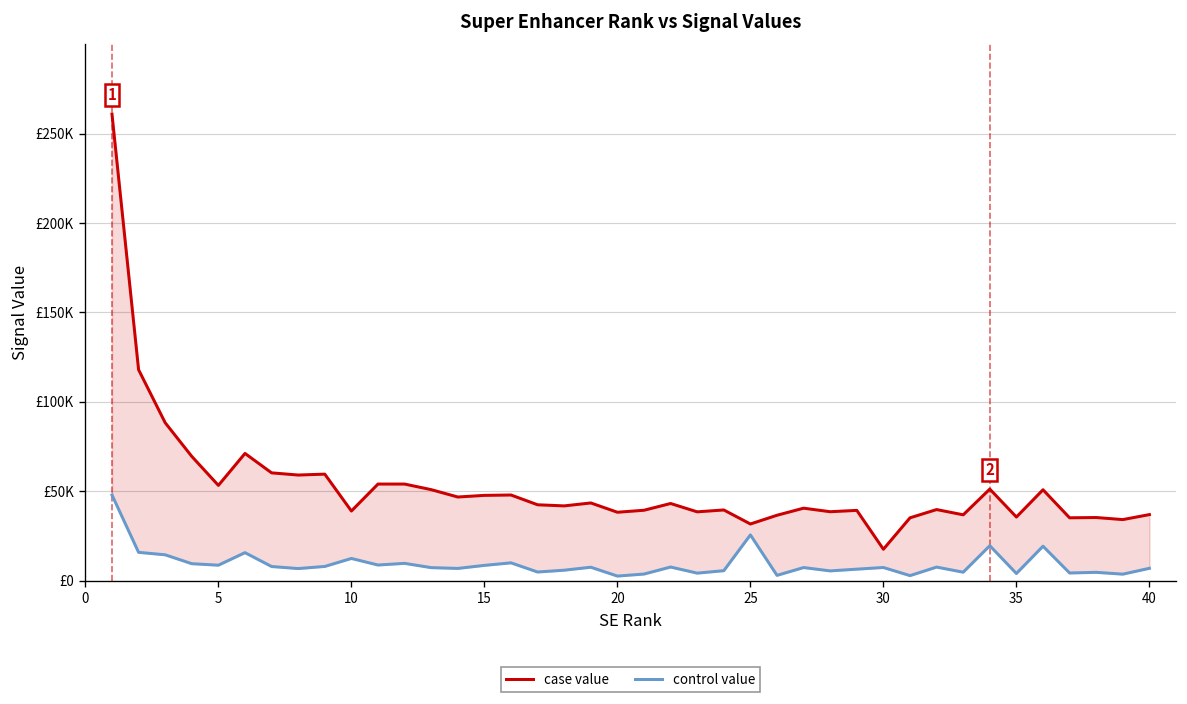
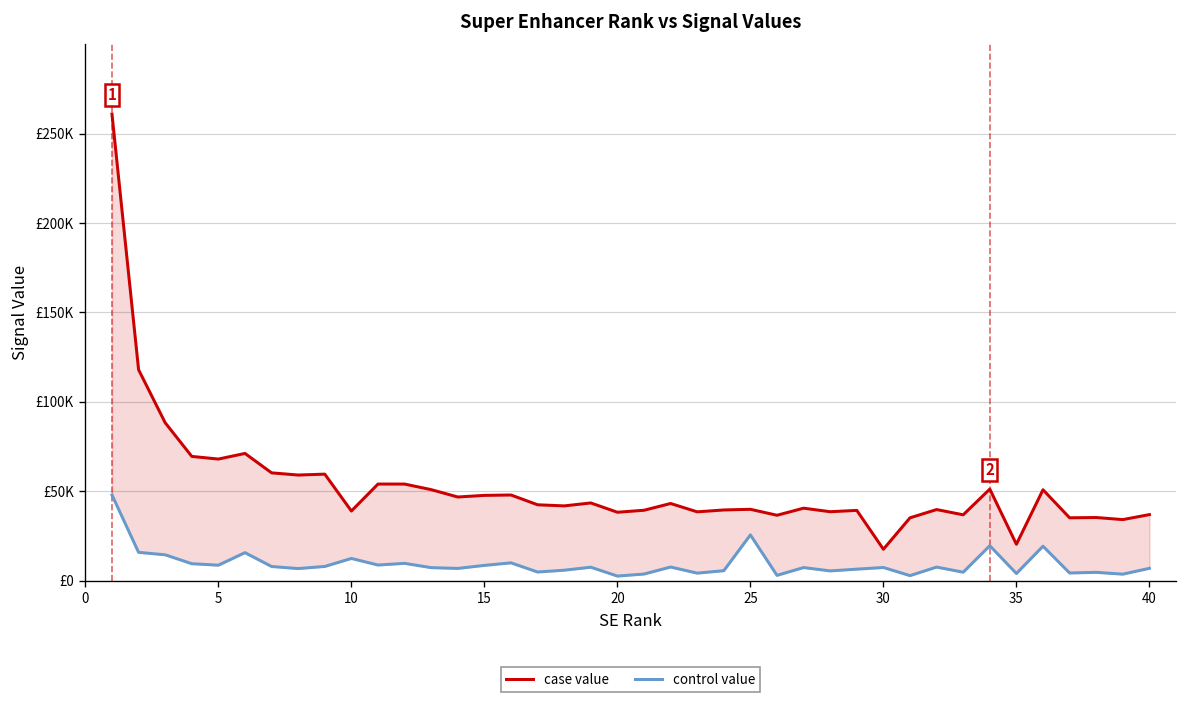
case value, 5: £53000 -> £68000
case value, 25: £32000 -> £40000
case value, 35: £36000 -> £20000
